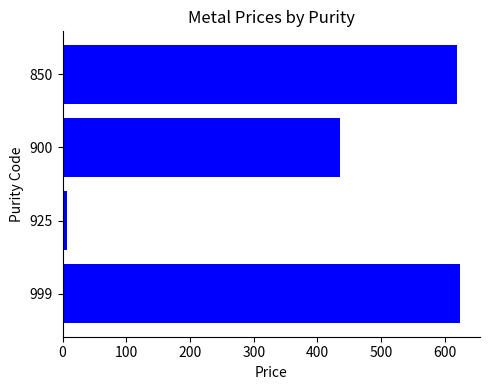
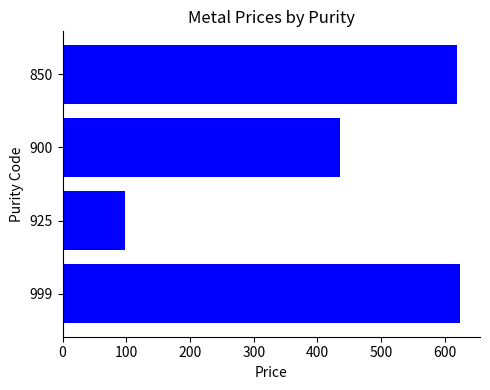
925: 10 -> 100
